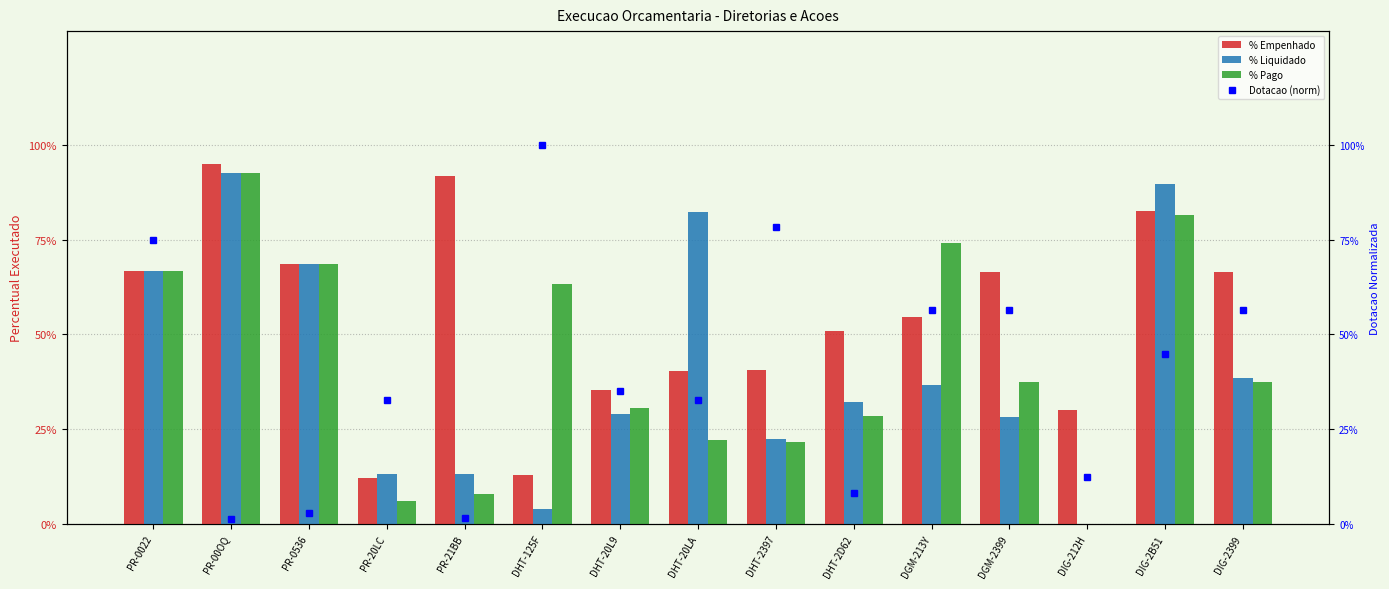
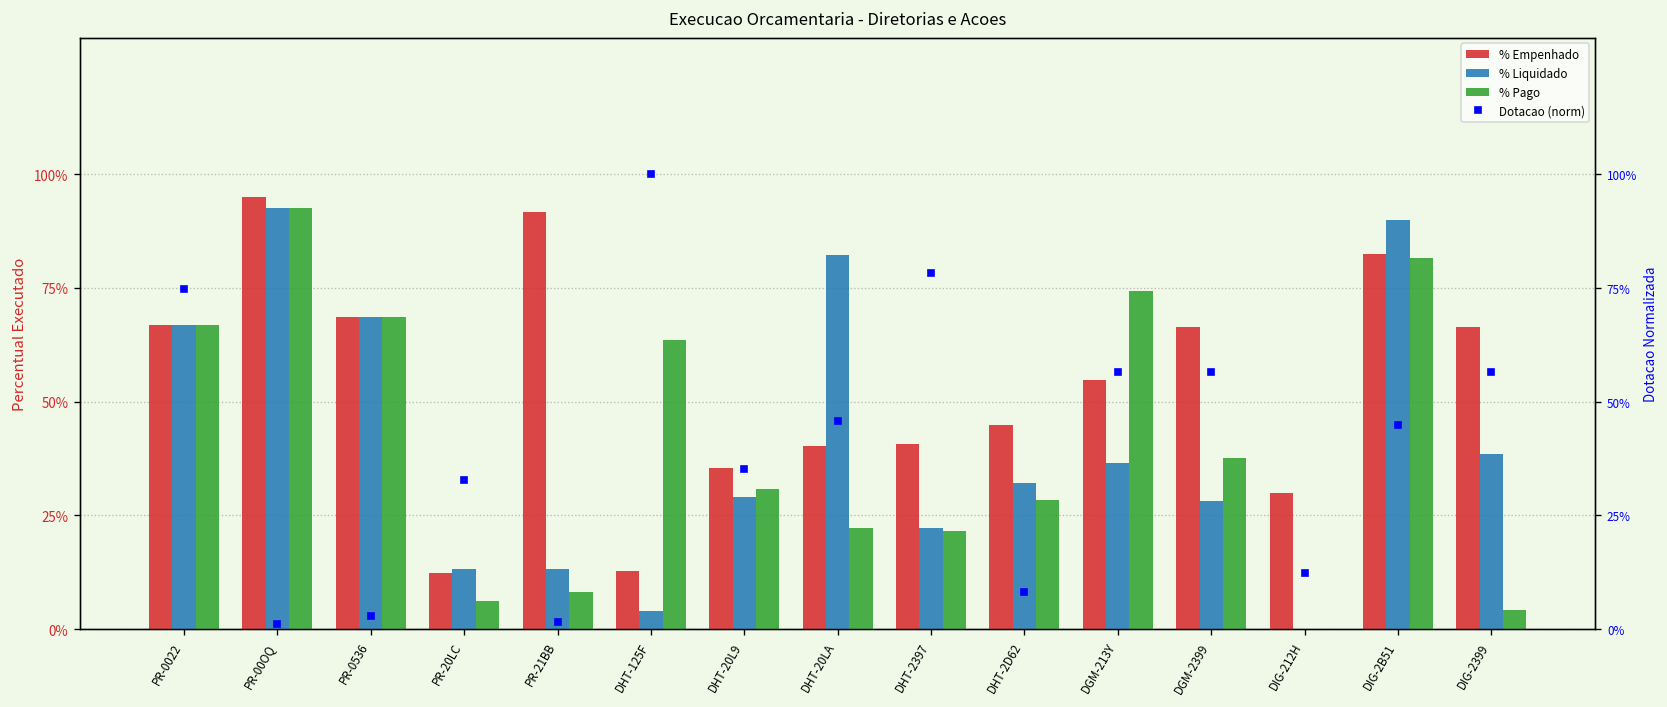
% Empenhado, DHT-2D62: 51% -> 45%
% Pago, DIG-2399: 38% -> 4%
Dotacao (norm), DHT-20LA: 33% -> 46%
